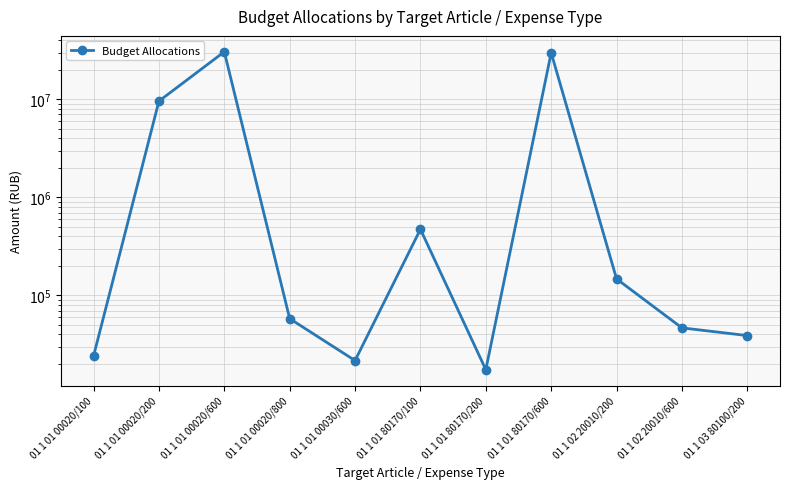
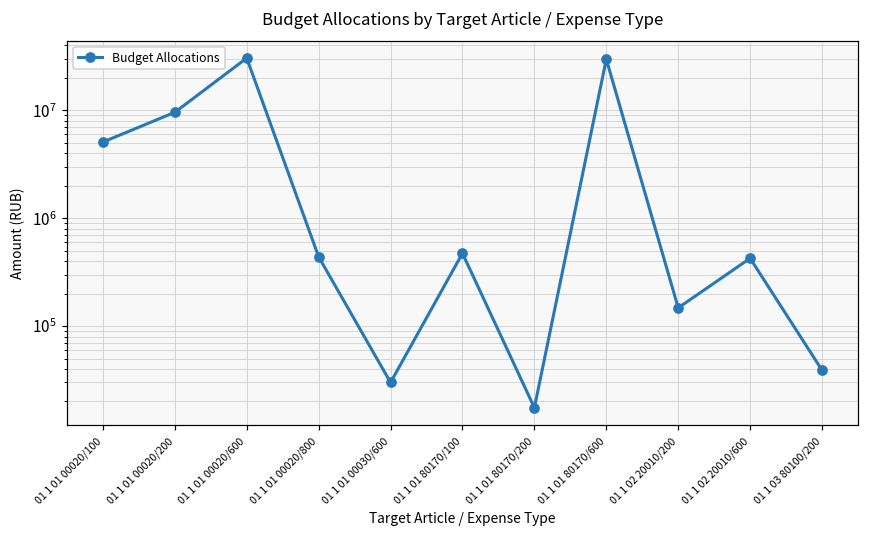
01 1 01 00020/100: 24000 -> 5000000
01 1 01 00020/800: 60000 -> 400000
01 1 01 00030/600: 22000 -> 30000
01 1 02 20010/600: 50000 -> 430000
